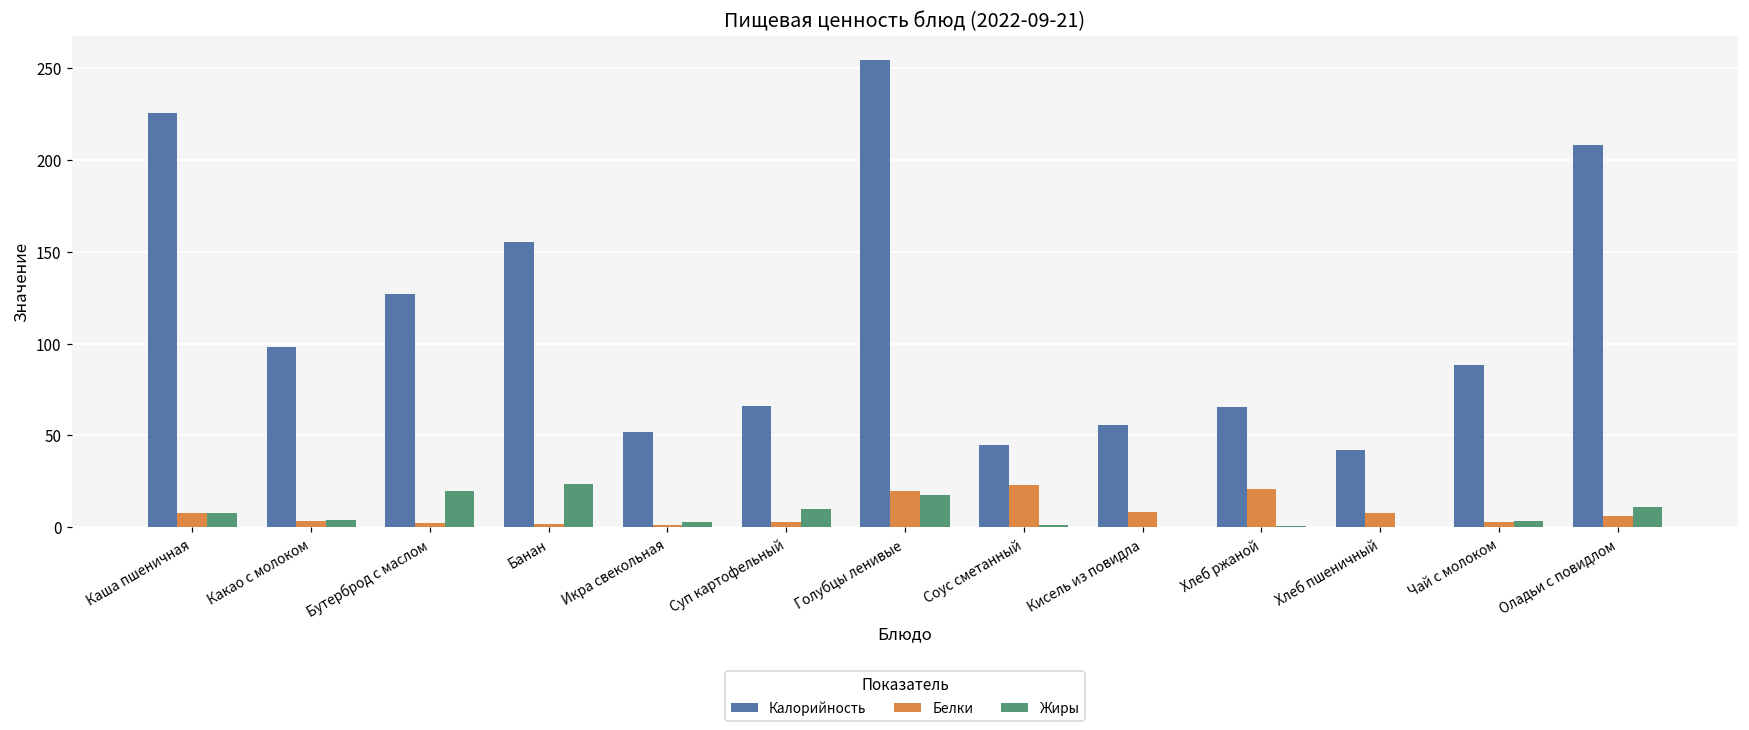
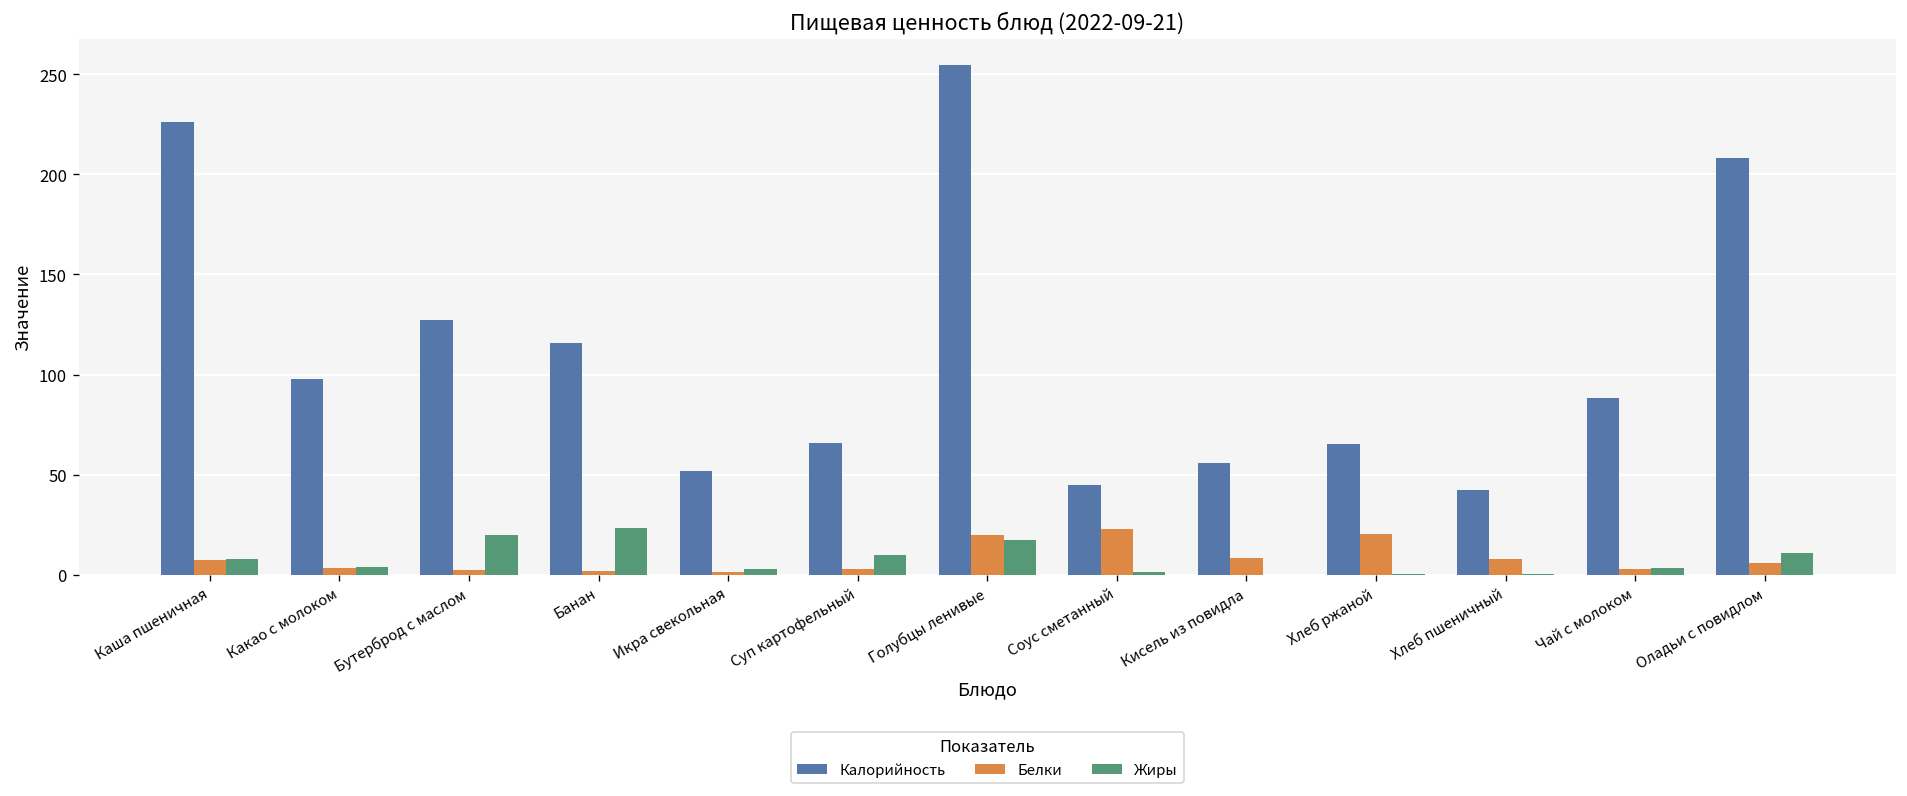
Калорийность, Банан: 156 -> 116
